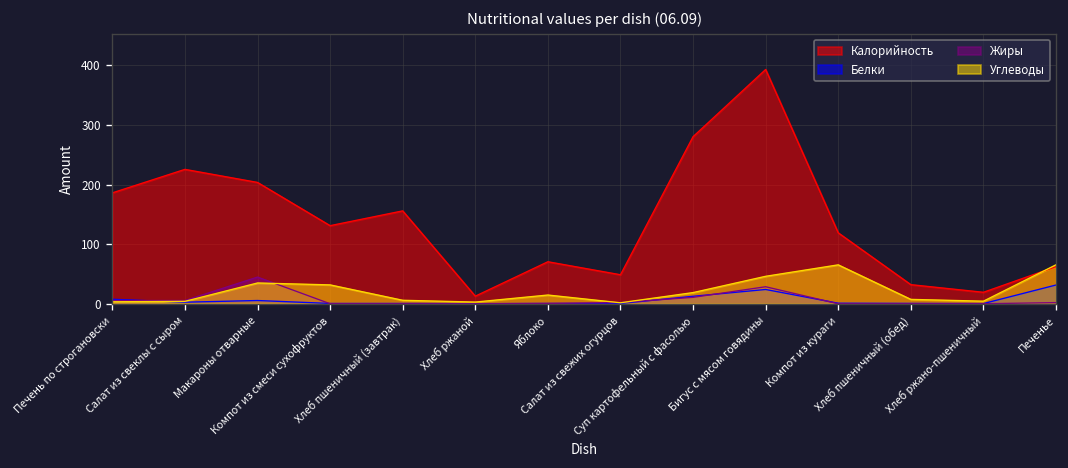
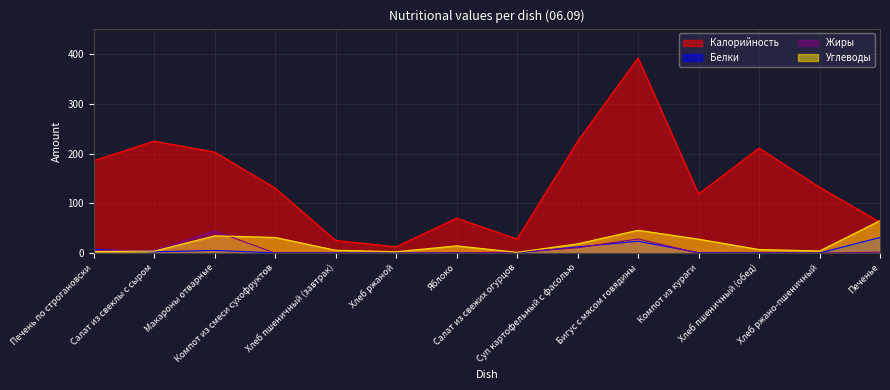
Калорийность, Хлеб пшеничный (завтрак): 160 -> 30
Калорийность, Салат из свежих огурцов: 50 -> 30
Калорийность, Суп картофельный с фасолью: 280 -> 220
Углеводы, Компот из кураги: 70 -> 30
Калорийность, Хлеб пшеничный (обед): 30 -> 210
Калорийность, Хлеб ржано-пшеничный: 20 -> 130
